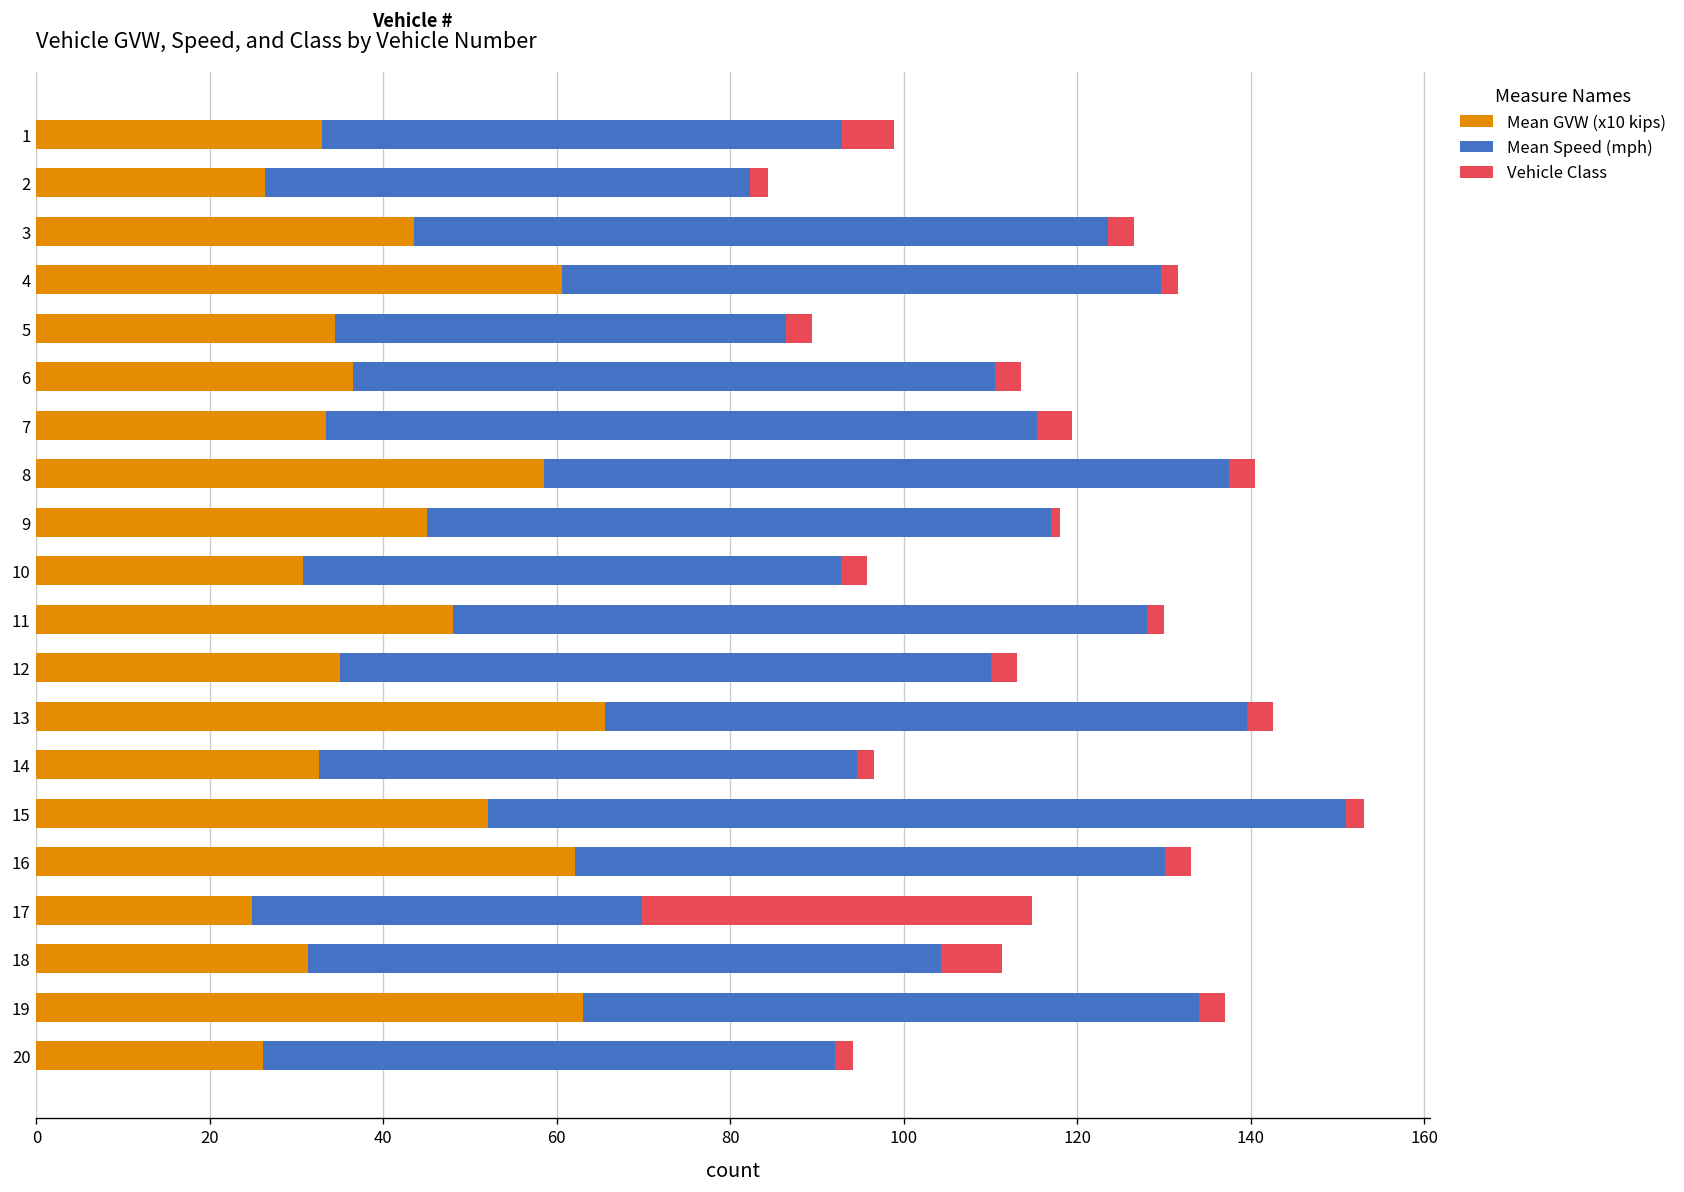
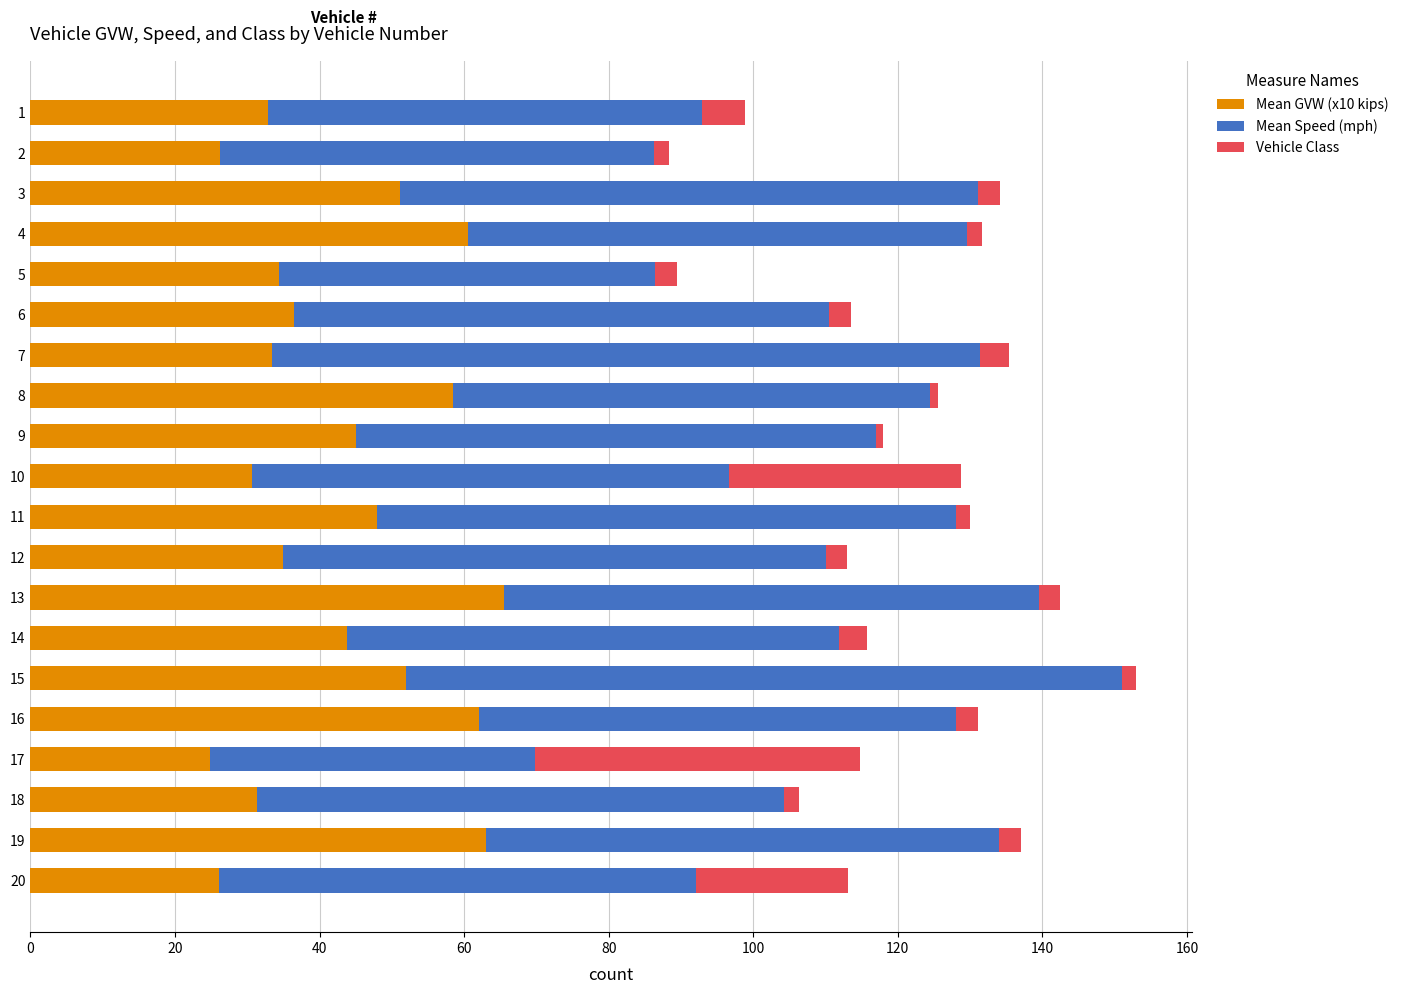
Mean Speed (mph), 2: 56 -> 60
Mean GVW (x10 kips), 3: 44 -> 51
Mean Speed (mph), 7: 82 -> 98
Mean Speed (mph), 8: 79 -> 66
Vehicle Class, 8: 3 -> 1
Mean Speed (mph), 10: 62 -> 66
Vehicle Class, 10: 3 -> 32
Mean GVW (x10 kips), 14: 33 -> 44
Mean Speed (mph), 14: 62 -> 68
Vehicle Class, 14: 2 -> 4
Mean Speed (mph), 16: 68 -> 66
Vehicle Class, 18: 7 -> 2
Vehicle Class, 20: 2 -> 21
